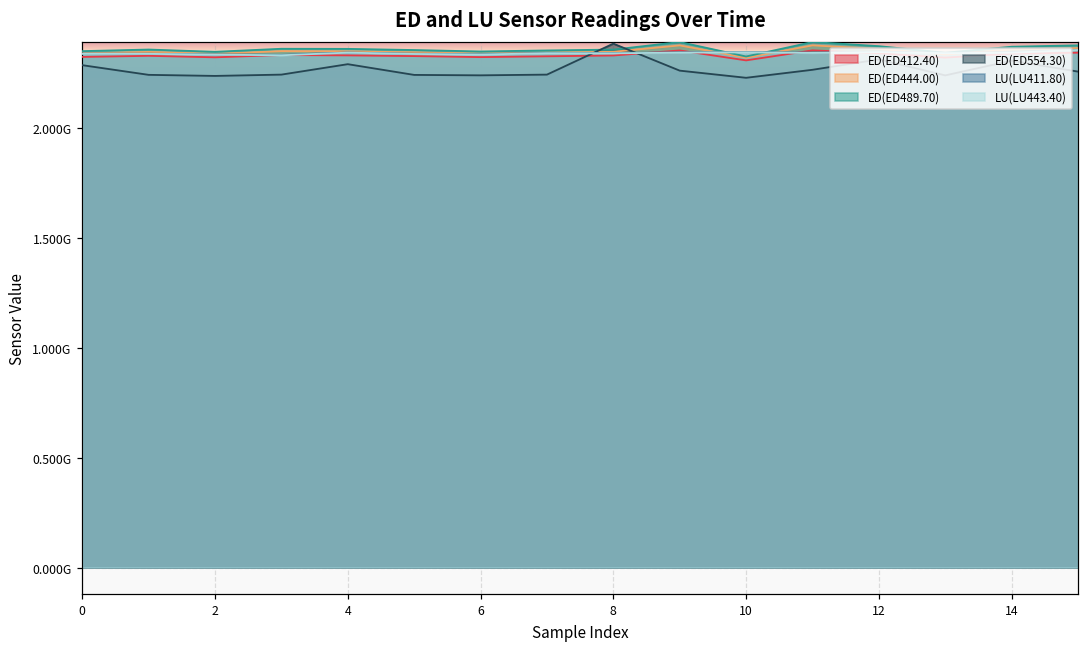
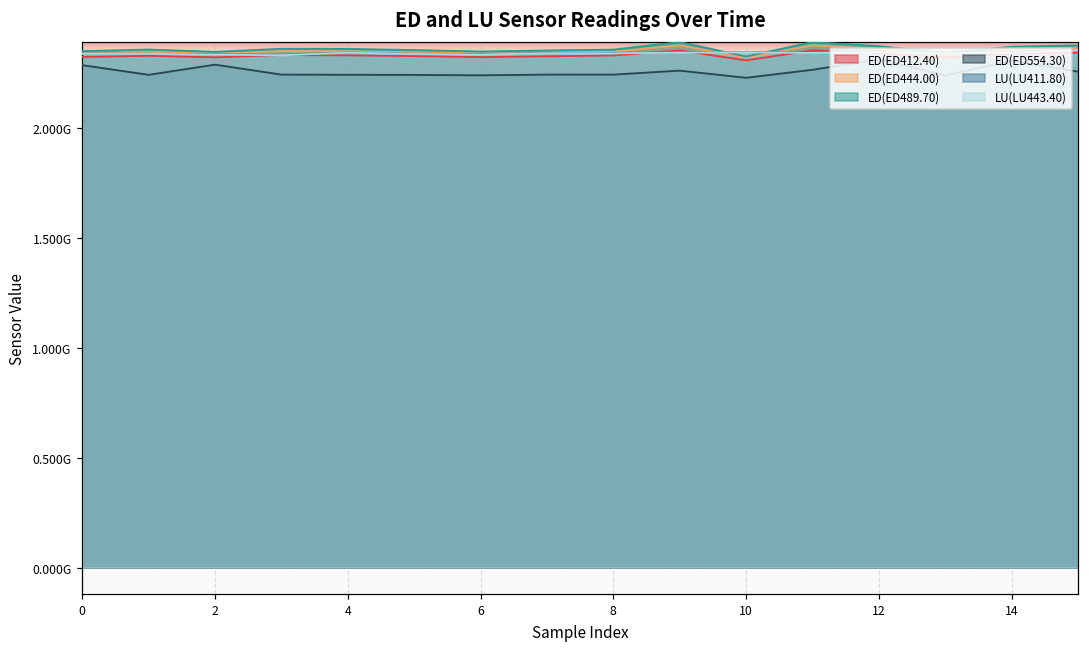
ED(ED554.30), 2: 2240000000 -> 2290000000
ED(ED554.30), 4: 2290000000 -> 2240000000
ED(ED554.30), 8: 2380000000 -> 2240000000
